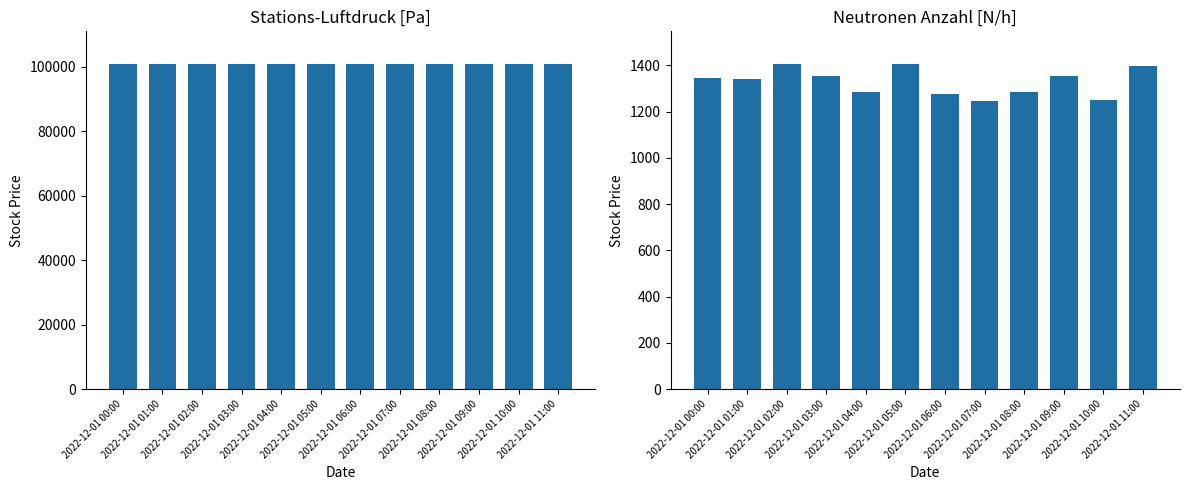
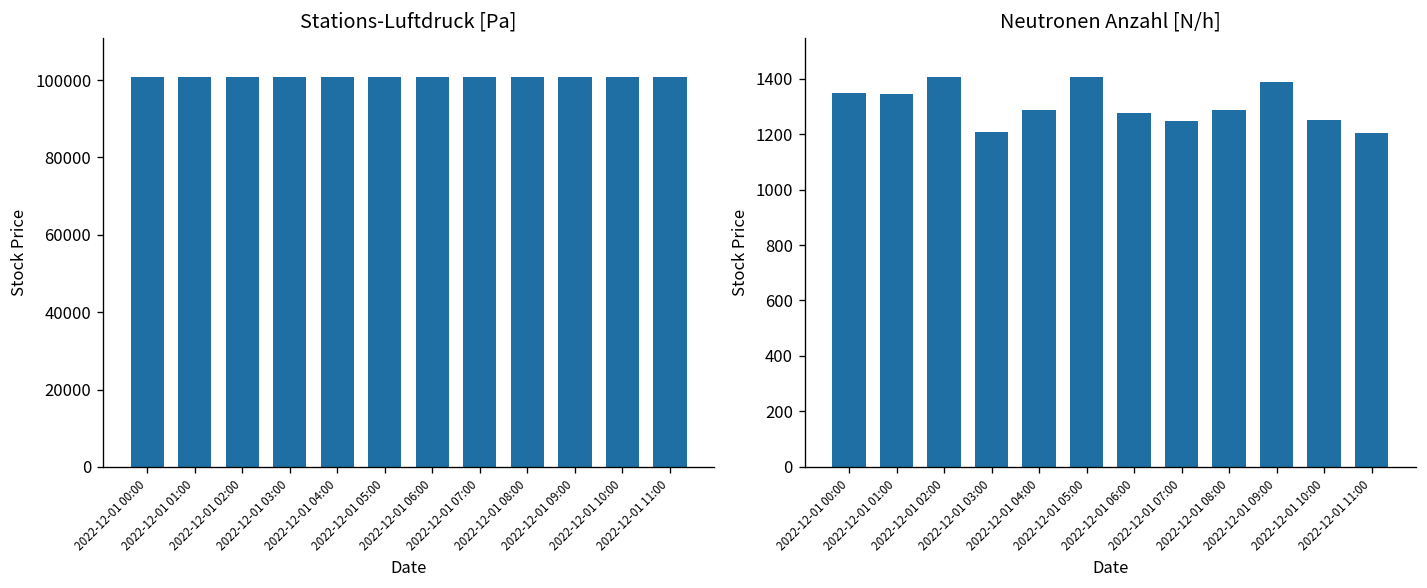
Neutronen Anzahl [N/h], 2022-12-01 03:00: 1350 -> 1210
Neutronen Anzahl [N/h], 2022-12-01 09:00: 1350 -> 1390
Neutronen Anzahl [N/h], 2022-12-01 11:00: 1400 -> 1200
